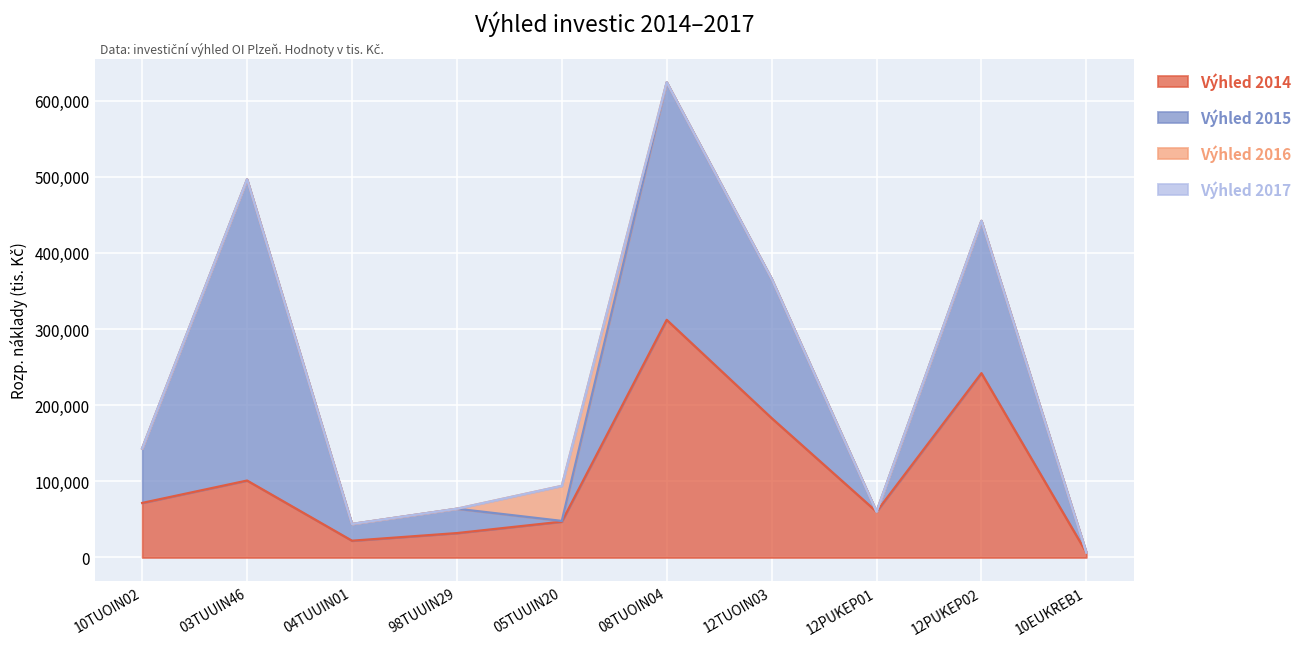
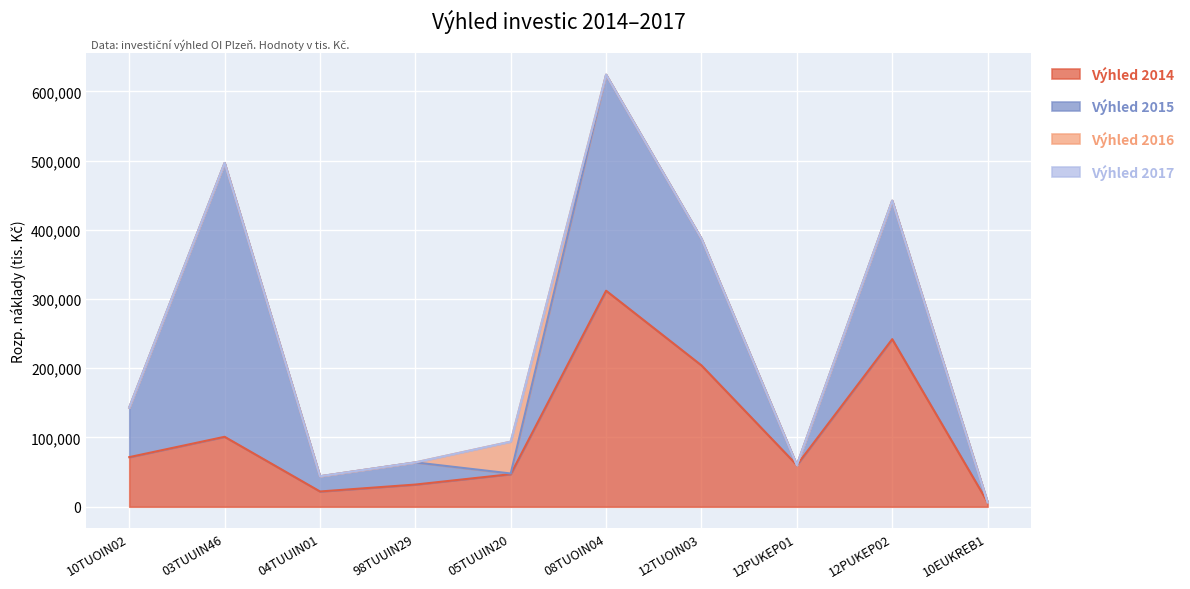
Výhled 2014, 12TUOIN03: 180,000 -> 200,000
